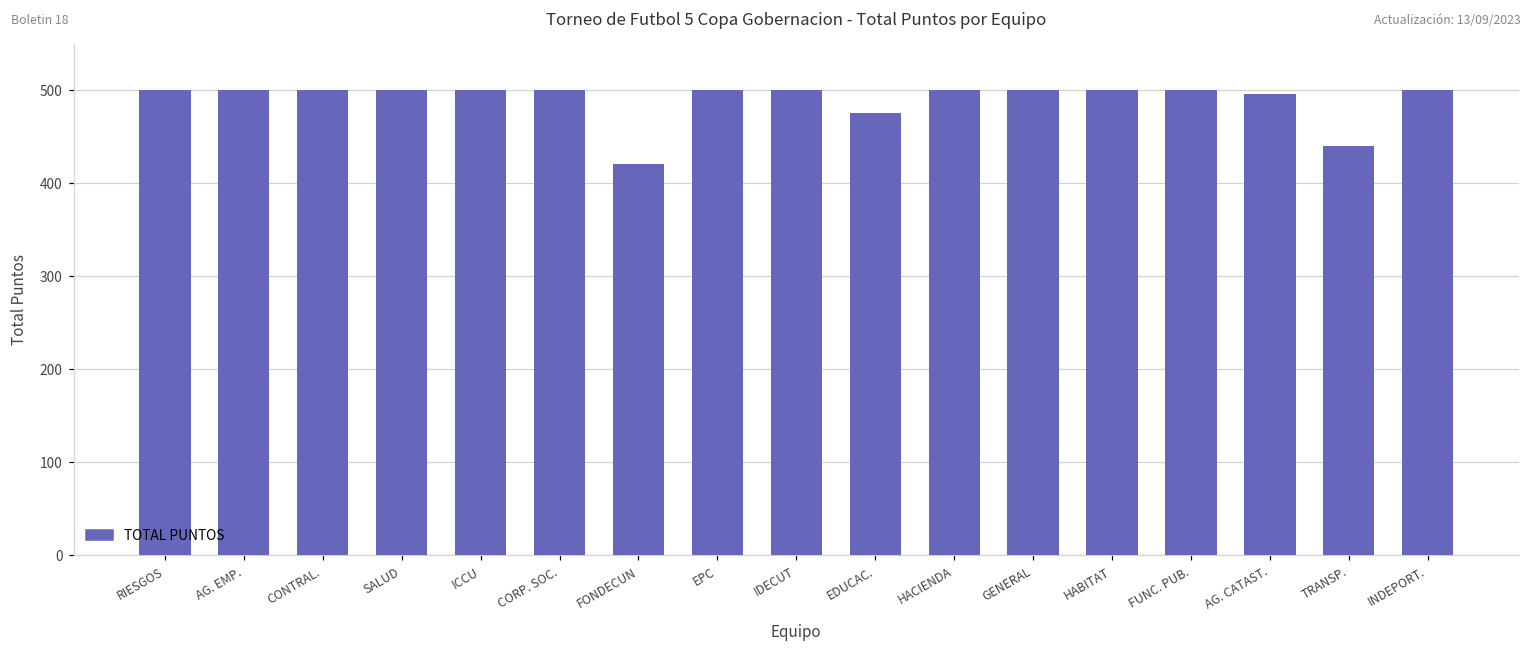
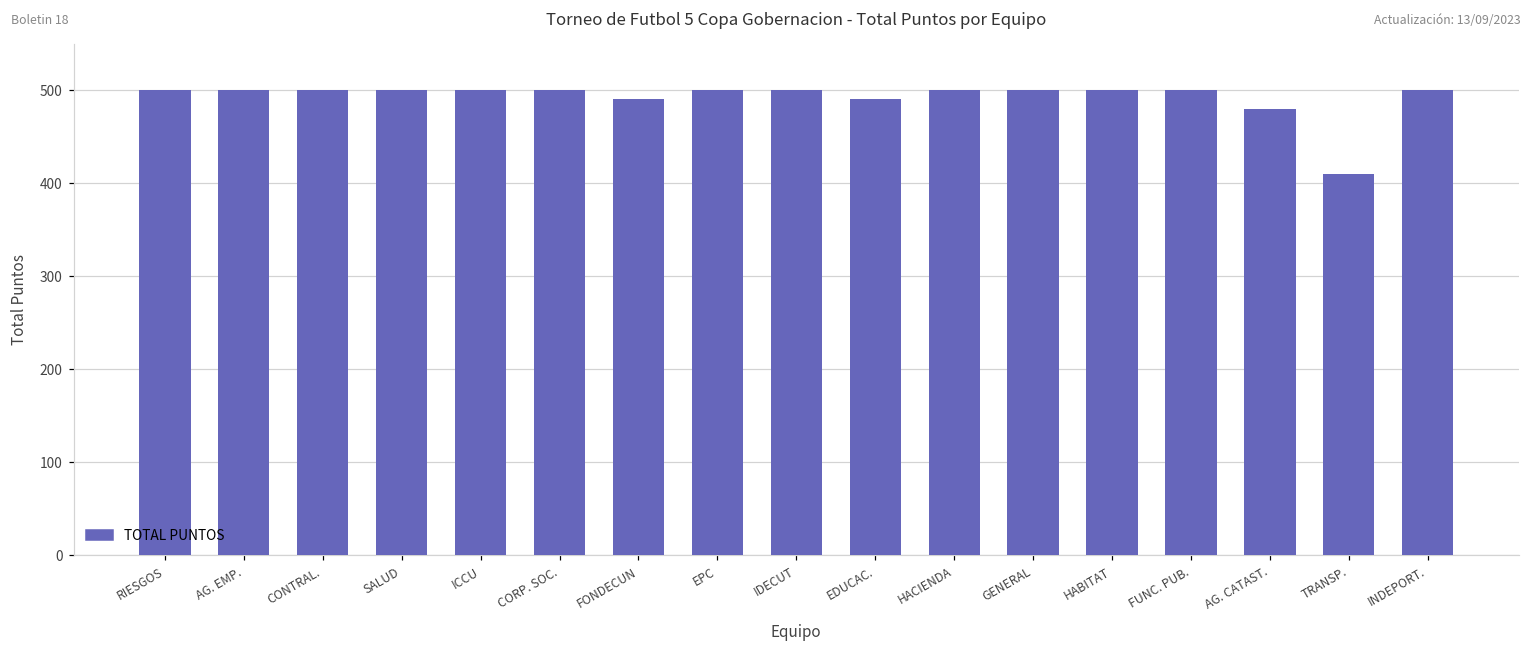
FONDECUN: 420 -> 490
EDUCAC.: 480 -> 490
AG. CATAST.: 500 -> 480
TRANSP.: 440 -> 410
